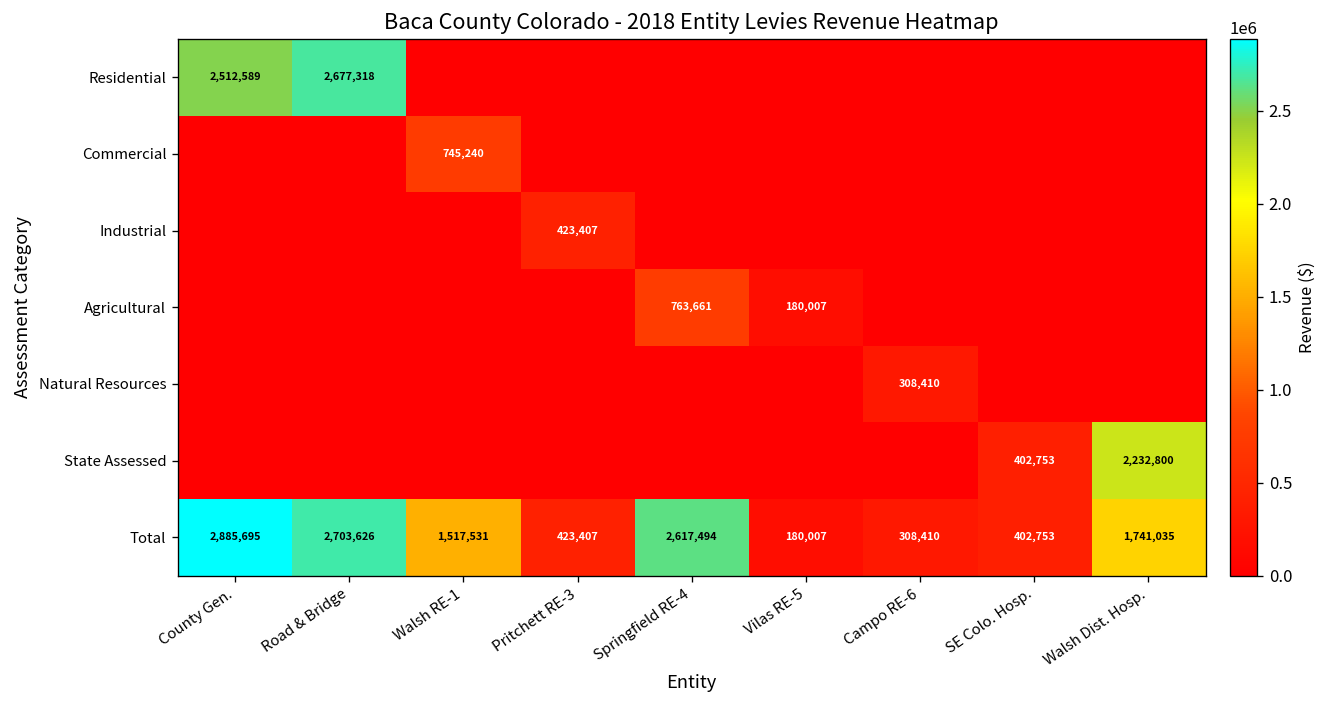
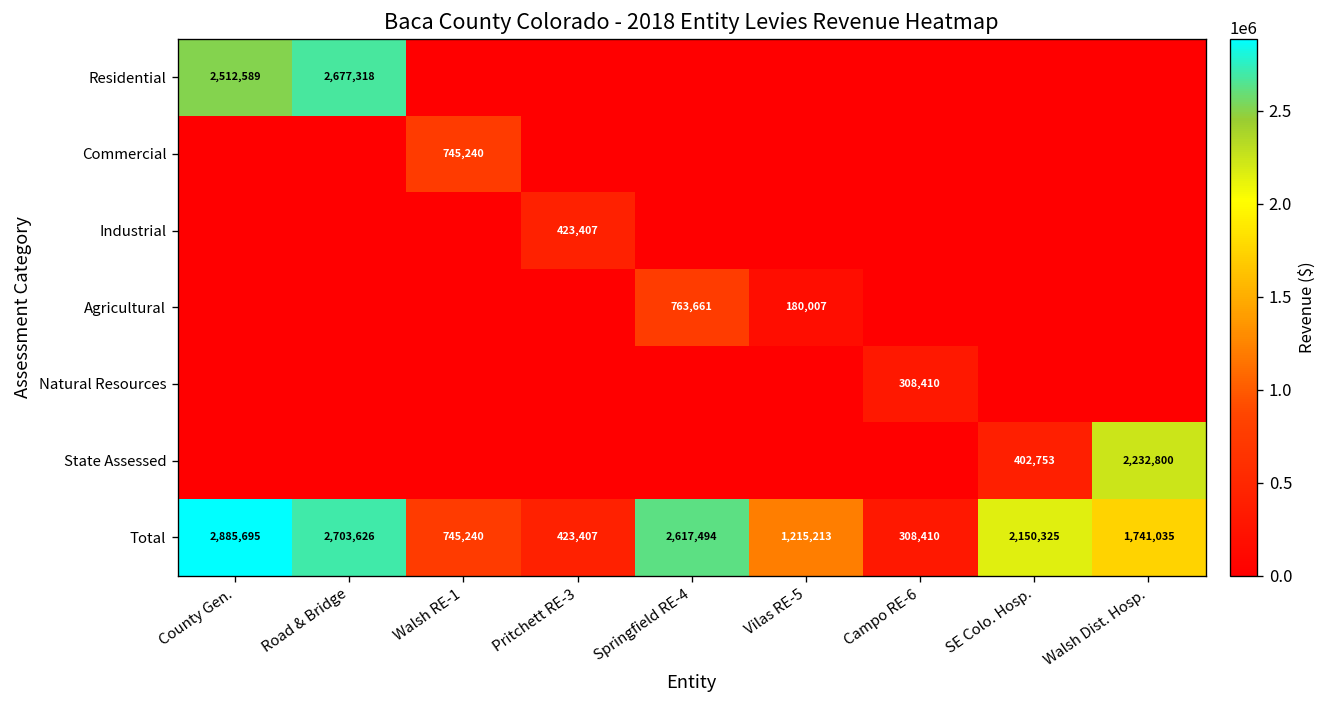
Total, Walsh RE-1: 1,517,531 -> 745,240
Total, Vilas RE-5: 180,007 -> 1,215,213
Total, SE Colo. Hosp.: 402,753 -> 2,150,325
